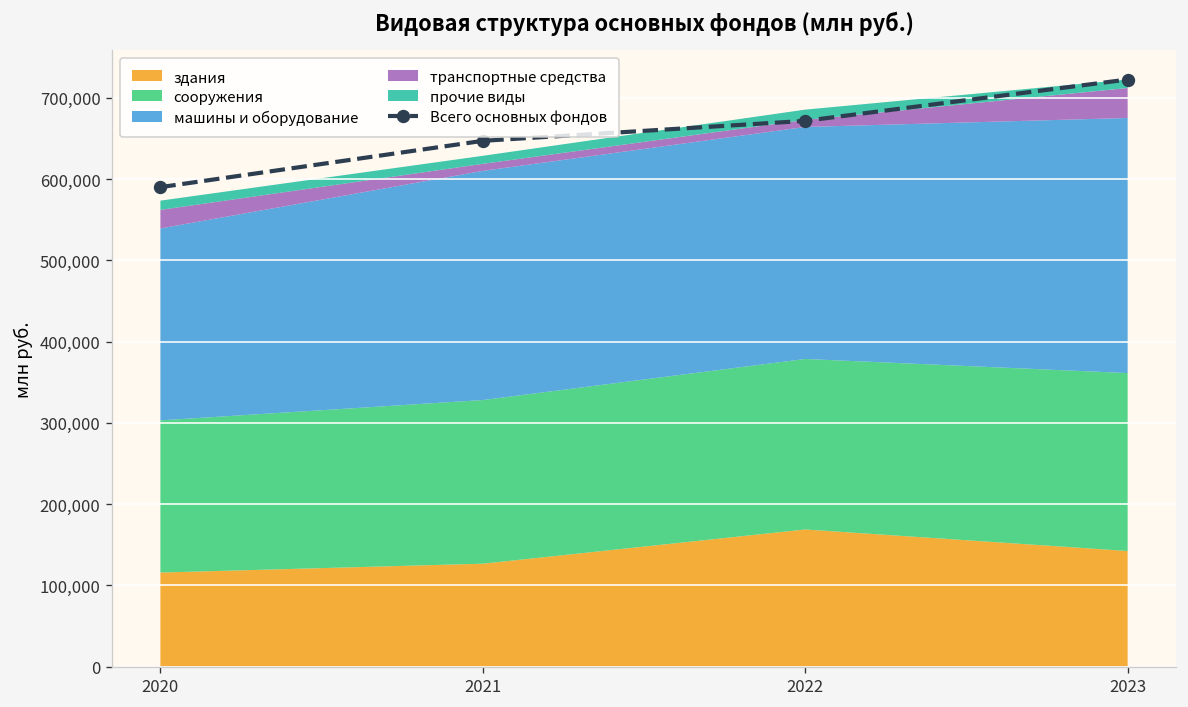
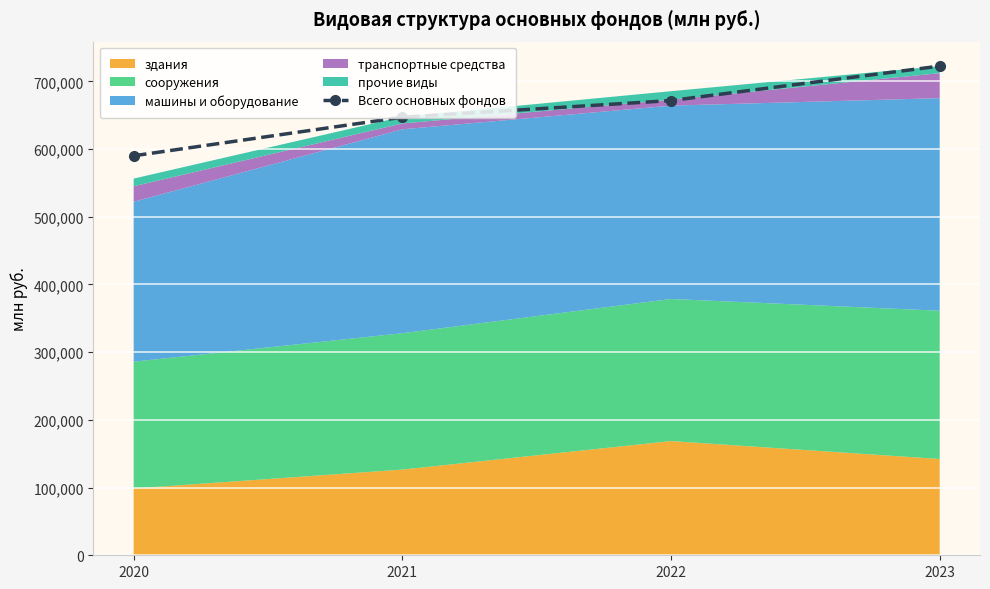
здания, 2020: 120,000 -> 100,000
машины и оборудование, 2021: 280,000 -> 300,000
